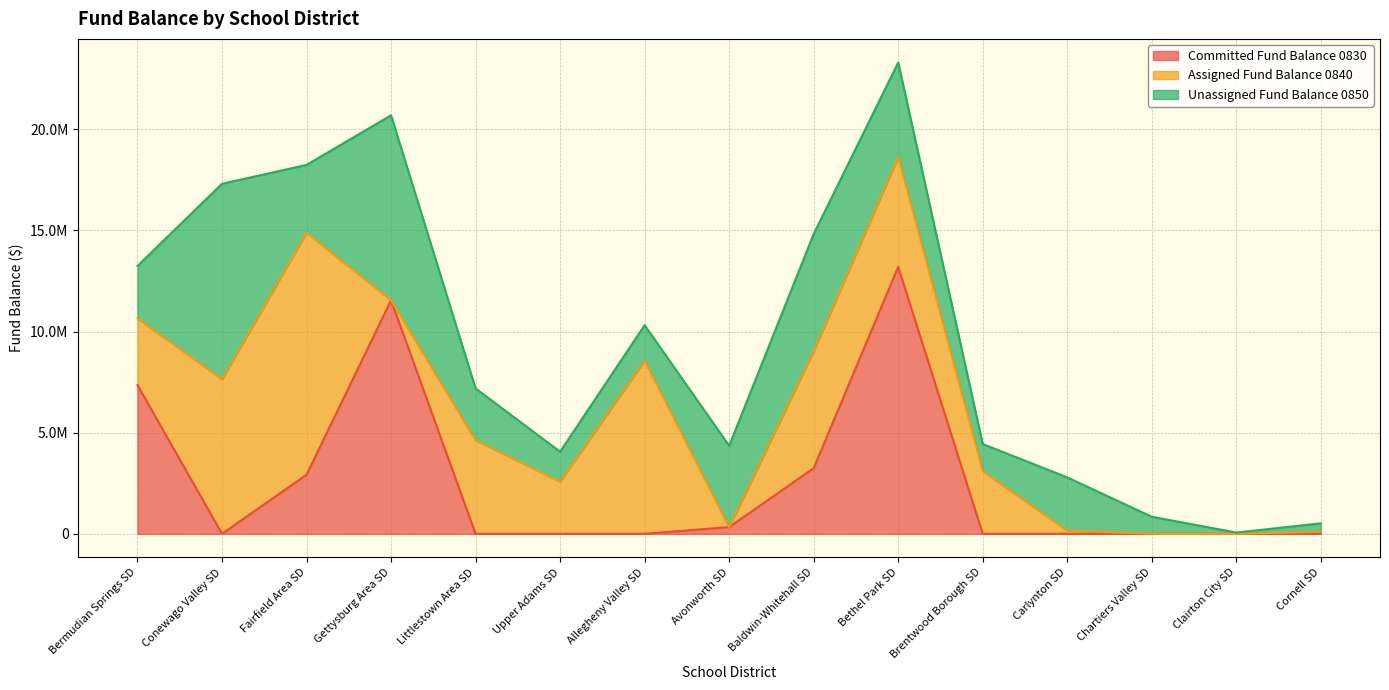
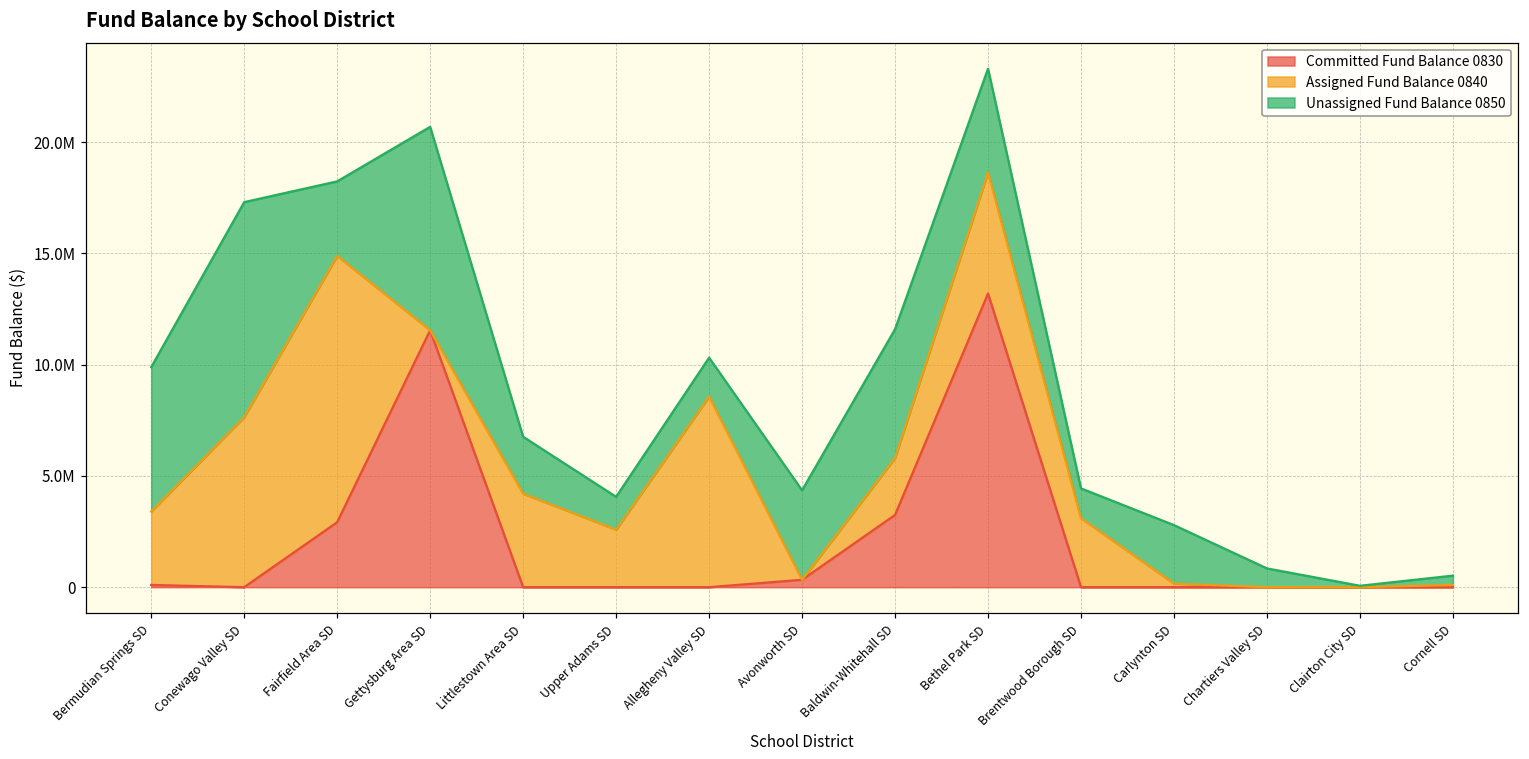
Committed Fund Balance 0830, Bermudian Springs SD: 7400000 -> 100000
Unassigned Fund Balance 0850, Bermudian Springs SD: 2600000 -> 6500000
Assigned Fund Balance 0840, Littlestown Area SD: 4600000 -> 4200000
Assigned Fund Balance 0840, Baldwin-Whitehall SD: 5800000 -> 2600000
